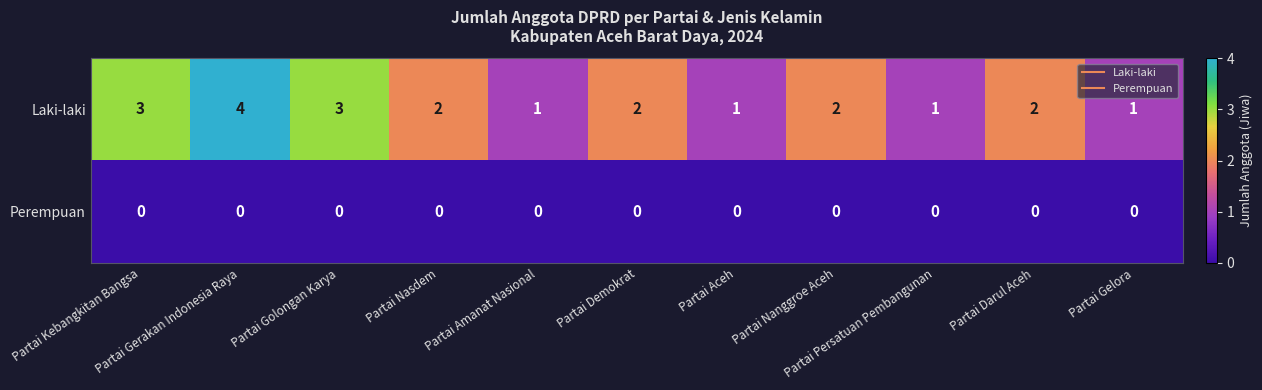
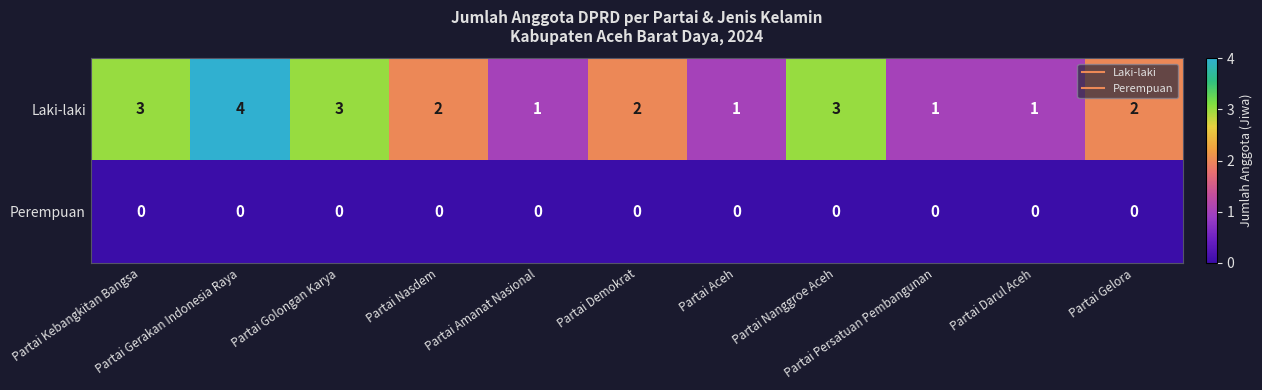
Laki-laki, Partai Nanggroe Aceh: 2 -> 3
Laki-laki, Partai Darul Aceh: 2 -> 1
Laki-laki, Partai Gelora: 1 -> 2
